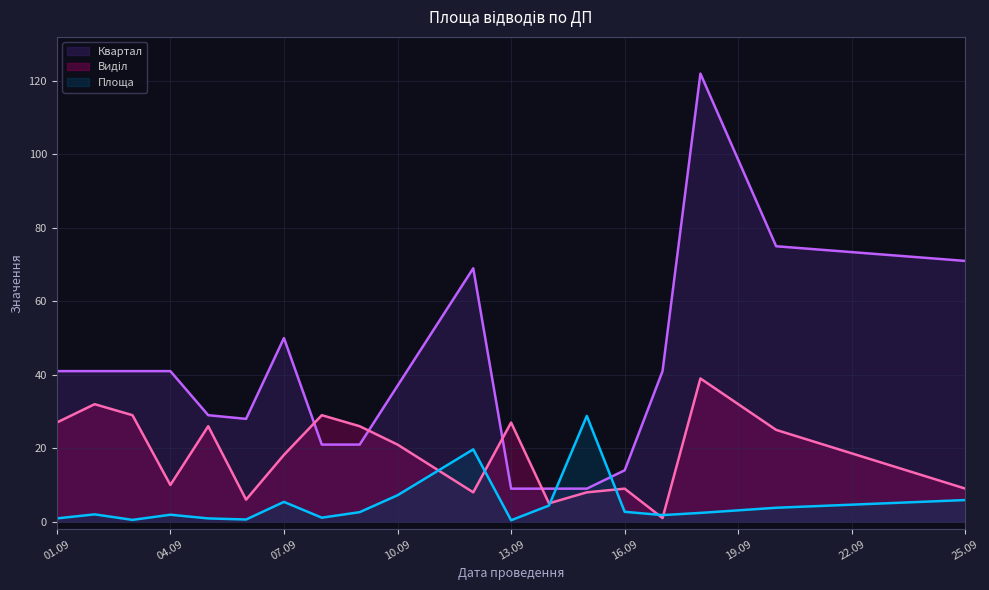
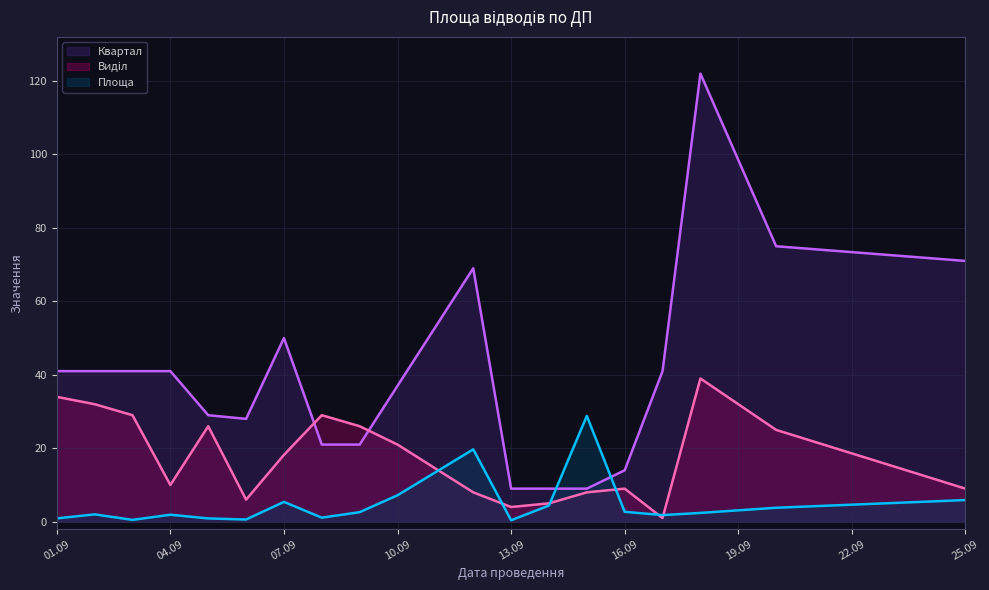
Виділ, 01.09: 27 -> 34
Виділ, 13.09: 27 -> 4
